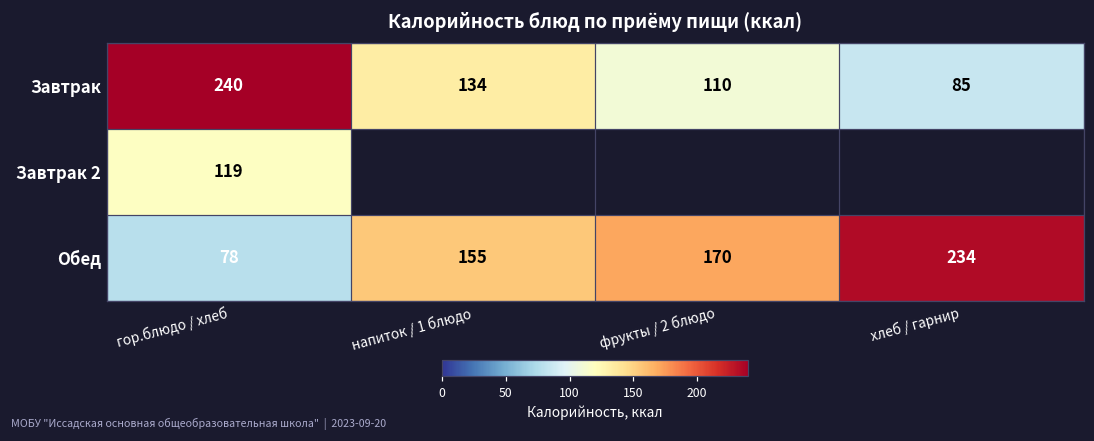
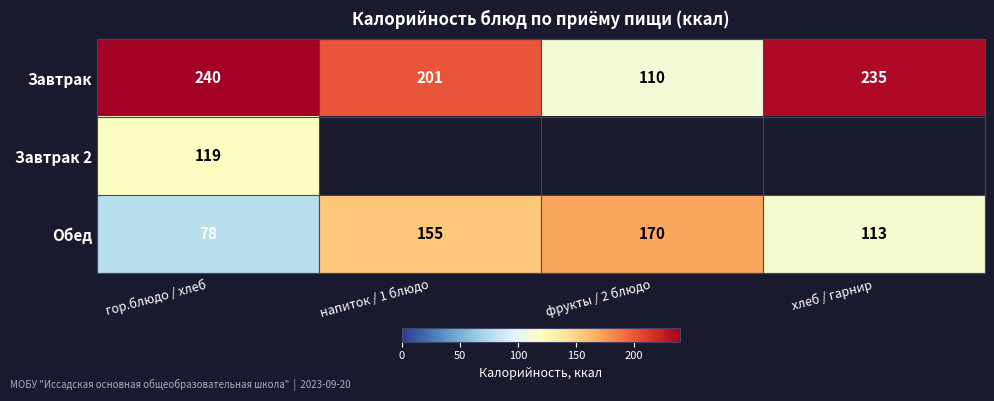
Завтрак, напиток / 1 блюдо: 134 -> 201
Завтрак, хлеб / гарнир: 85 -> 235
Обед, хлеб / гарнир: 234 -> 113
